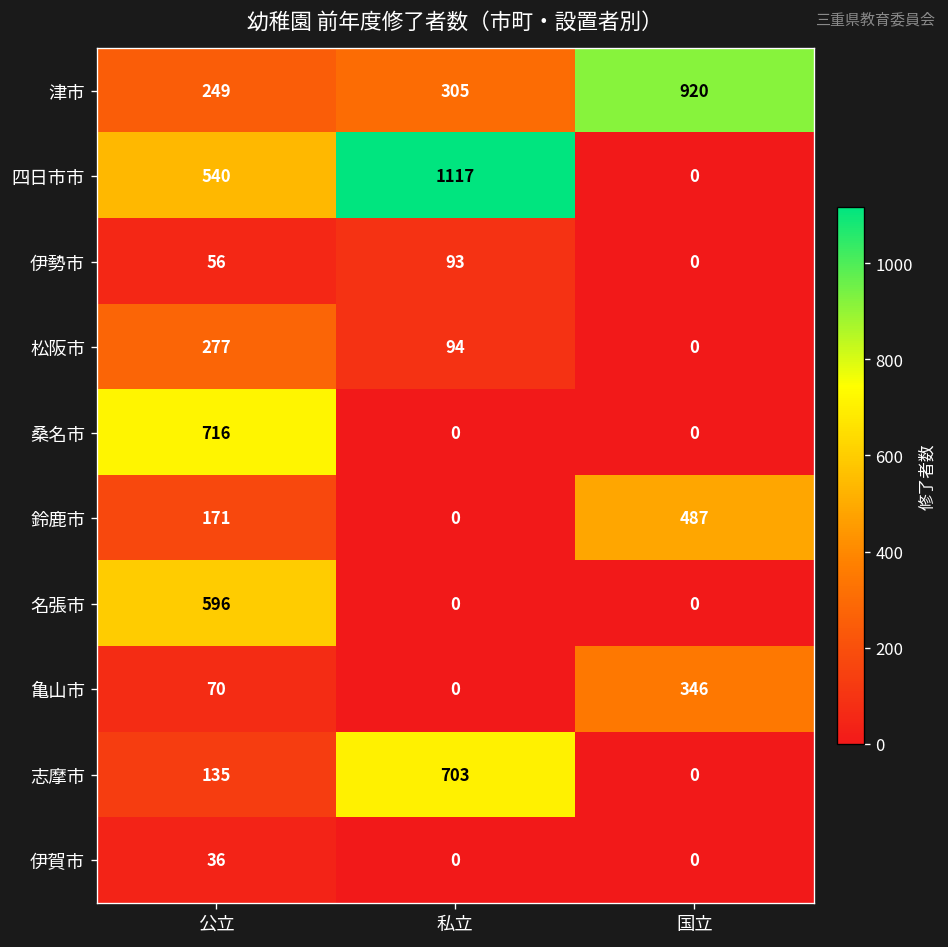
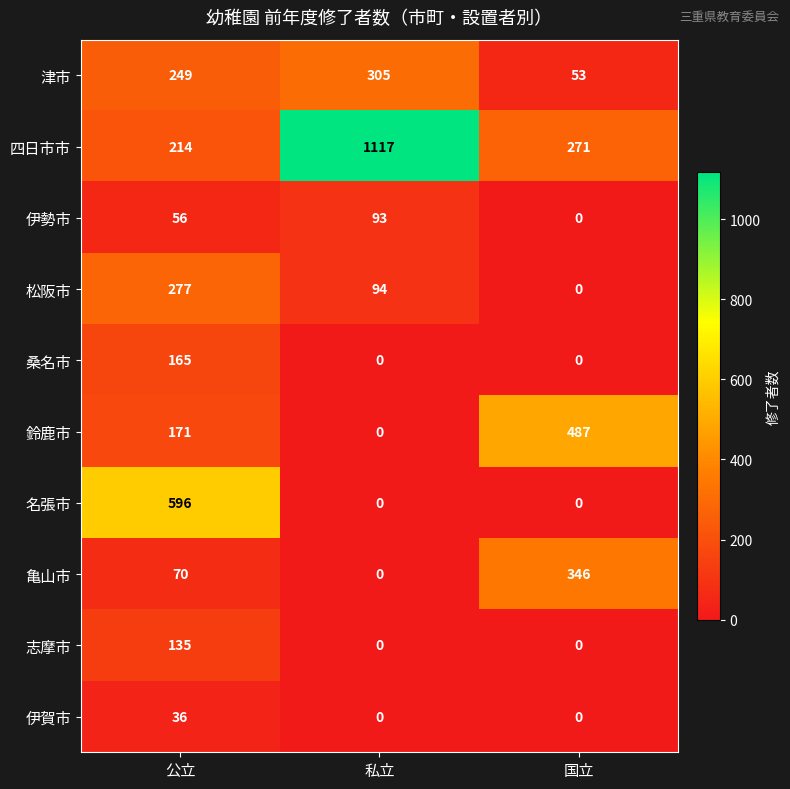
津市, 国立: 920 -> 53
四日市市, 公立: 540 -> 214
四日市市, 国立: 0 -> 271
桑名市, 公立: 716 -> 165
志摩市, 私立: 703 -> 0
